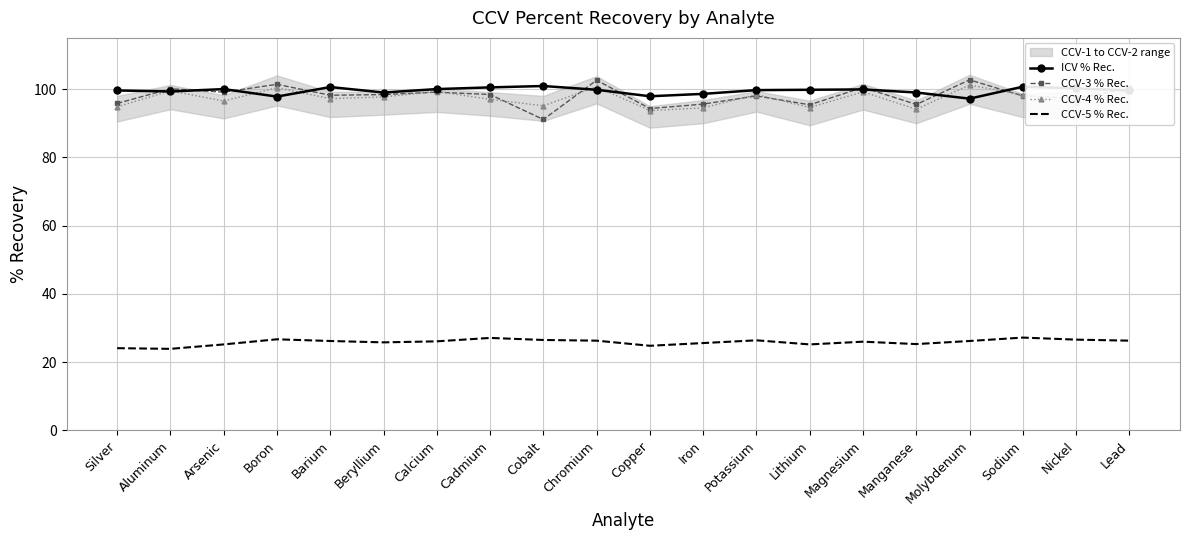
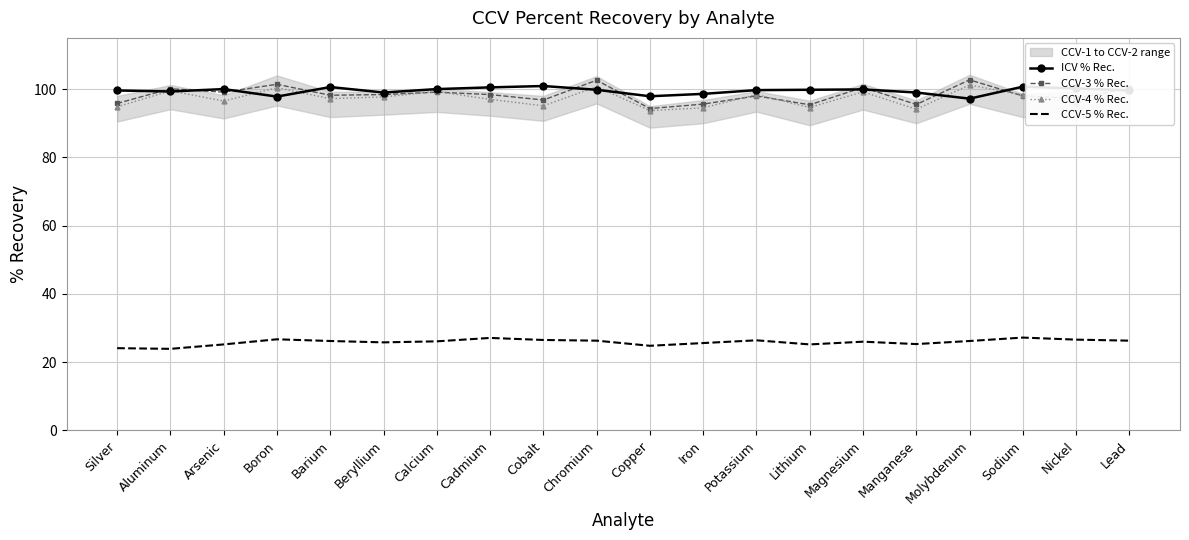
CCV-3 % Rec., Cobalt: 91 -> 97
